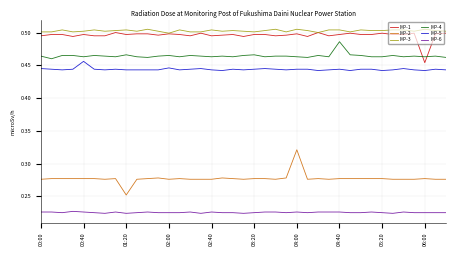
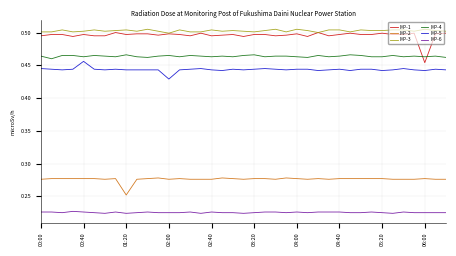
MP-5, 02:00: 0.45 -> 0.43
MP-2, 04:00: 0.32 -> 0.28
MP-4, 04:40: 0.49 -> 0.46
